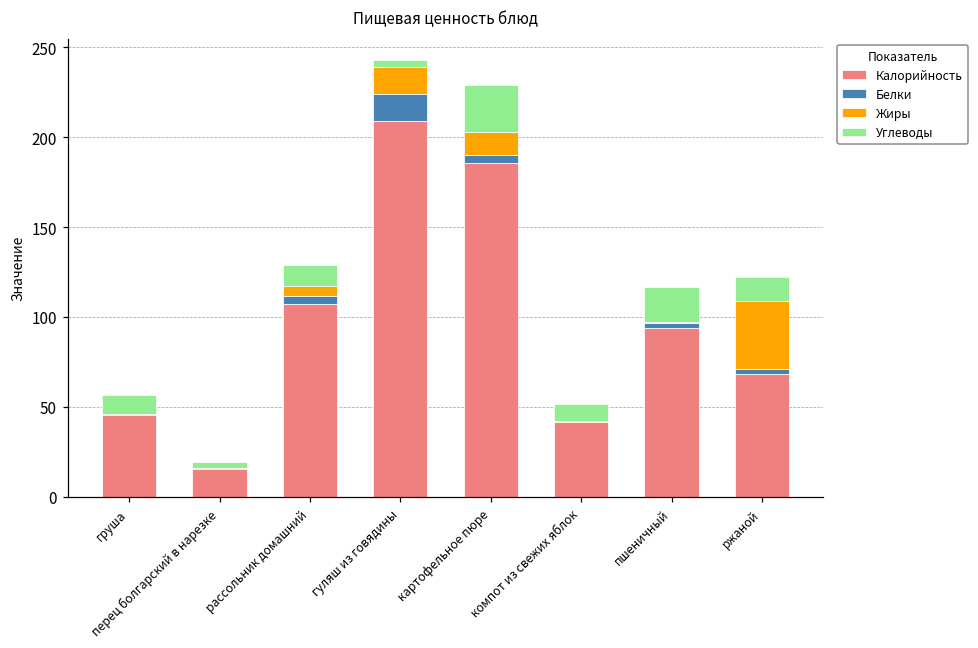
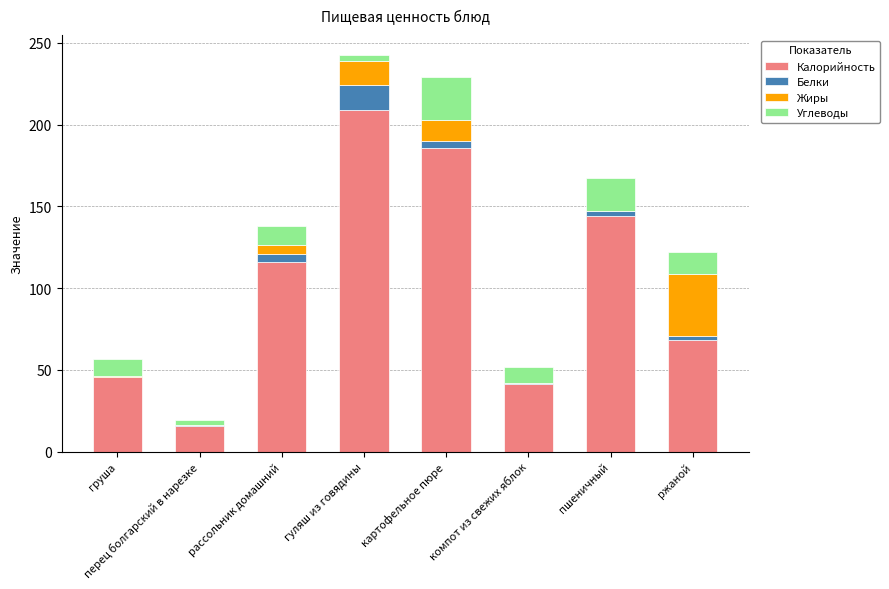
Калорийность, рассольник домашний: 107 -> 116
Калорийность, пшеничный: 94 -> 144
